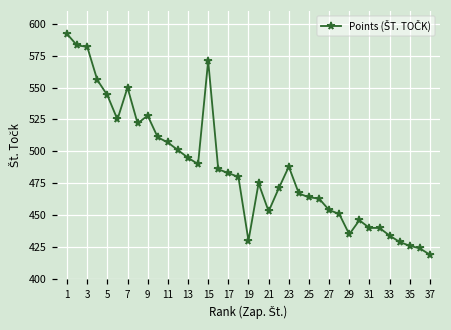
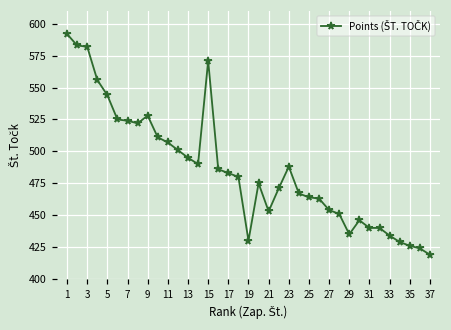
7: 550 -> 524
